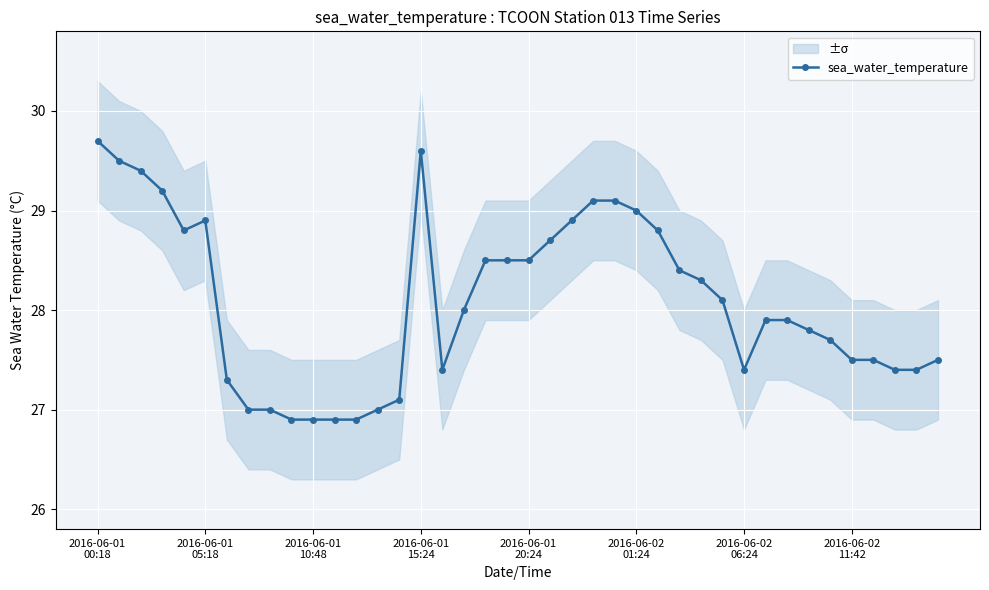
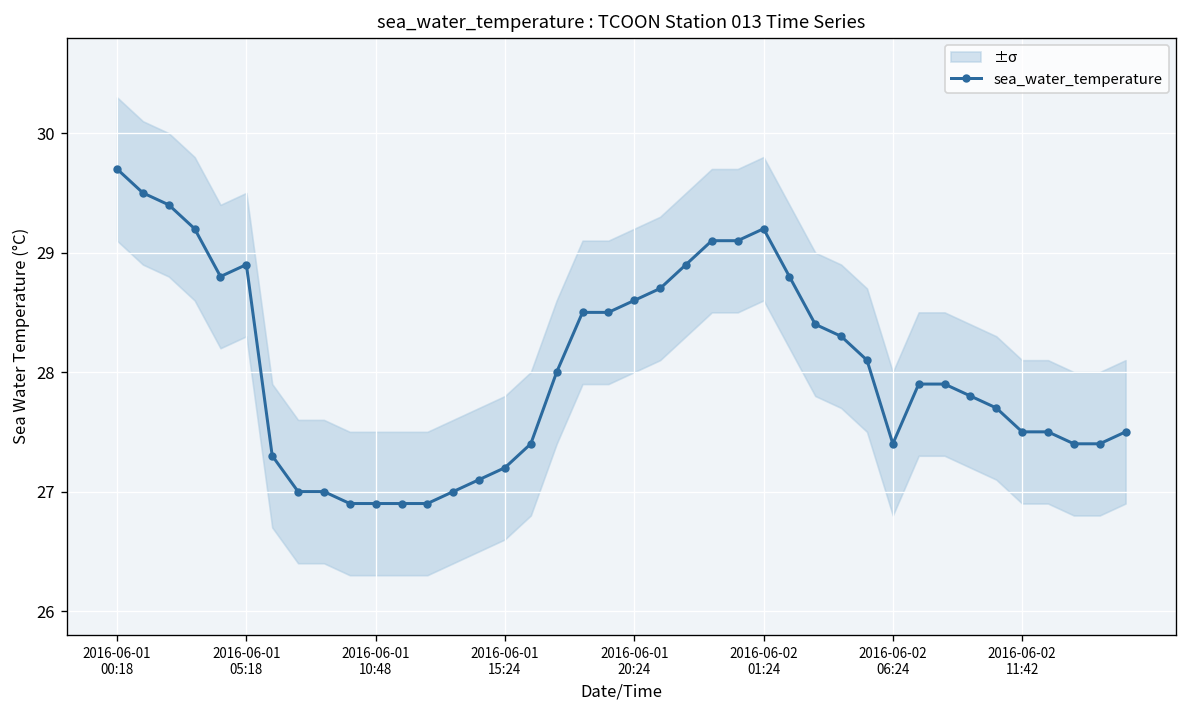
sea_water_temperature, 2016-06-01 15:24: 29.6 -> 27.2
sea_water_temperature, 2016-06-01 20:24: 28.5 -> 28.6
sea_water_temperature, 2016-06-02 01:24: 29.0 -> 29.2
